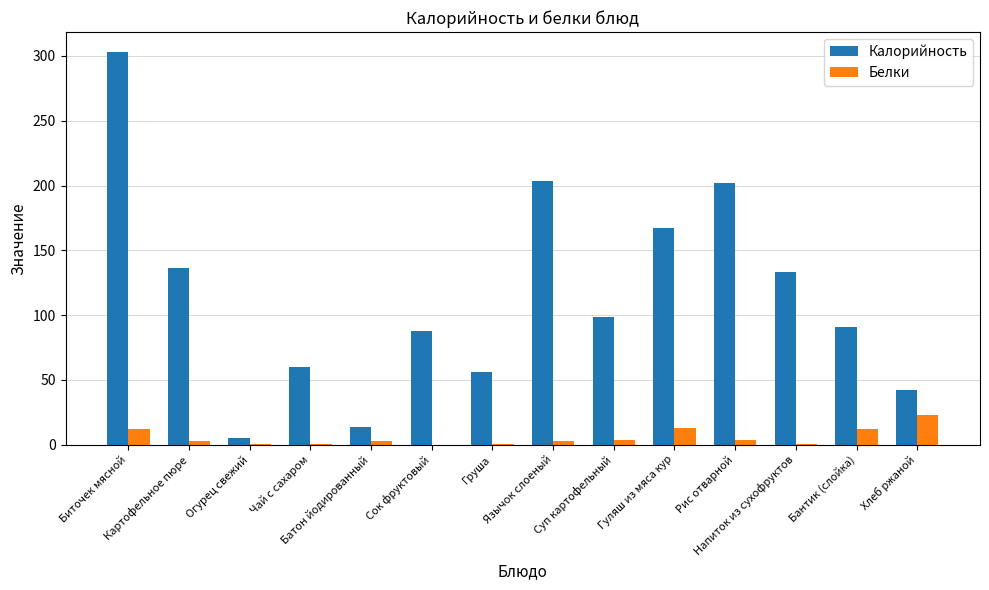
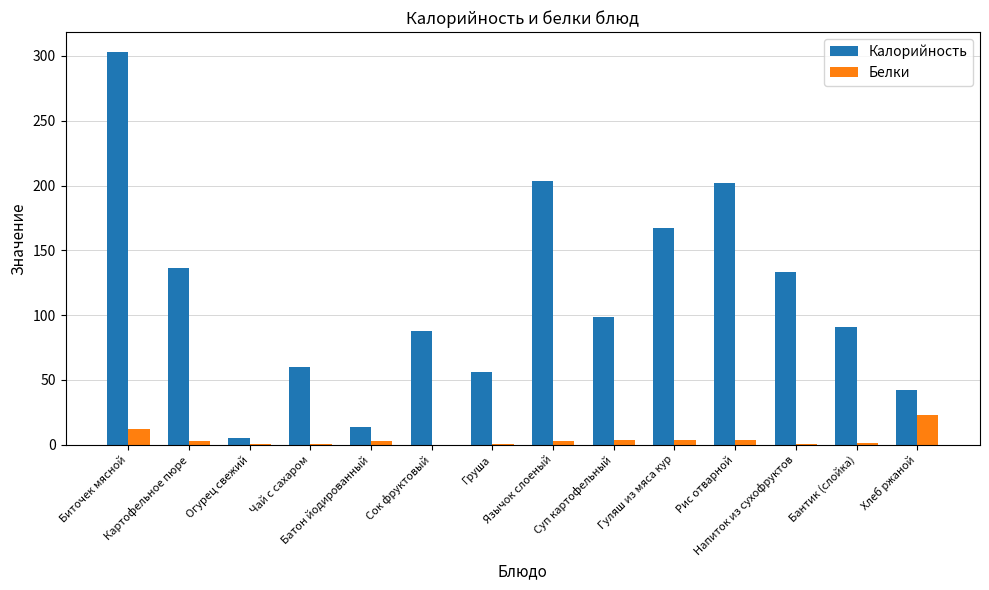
Белки, Гуляш из мяса кур: 13 -> 4
Белки, Бантик (слойка): 12 -> 2
